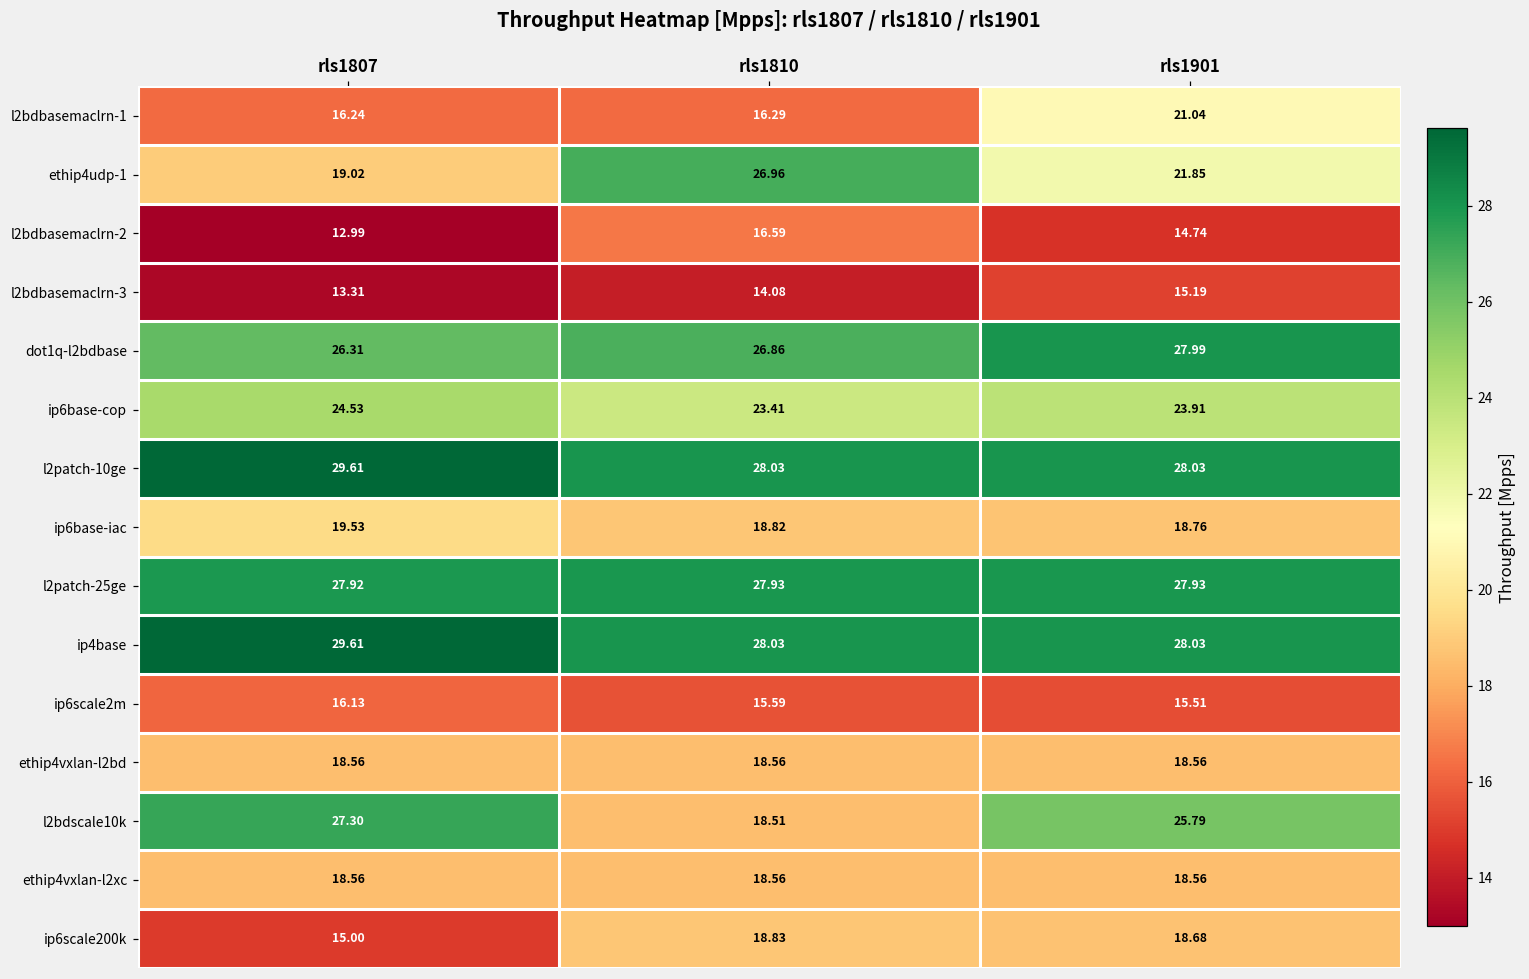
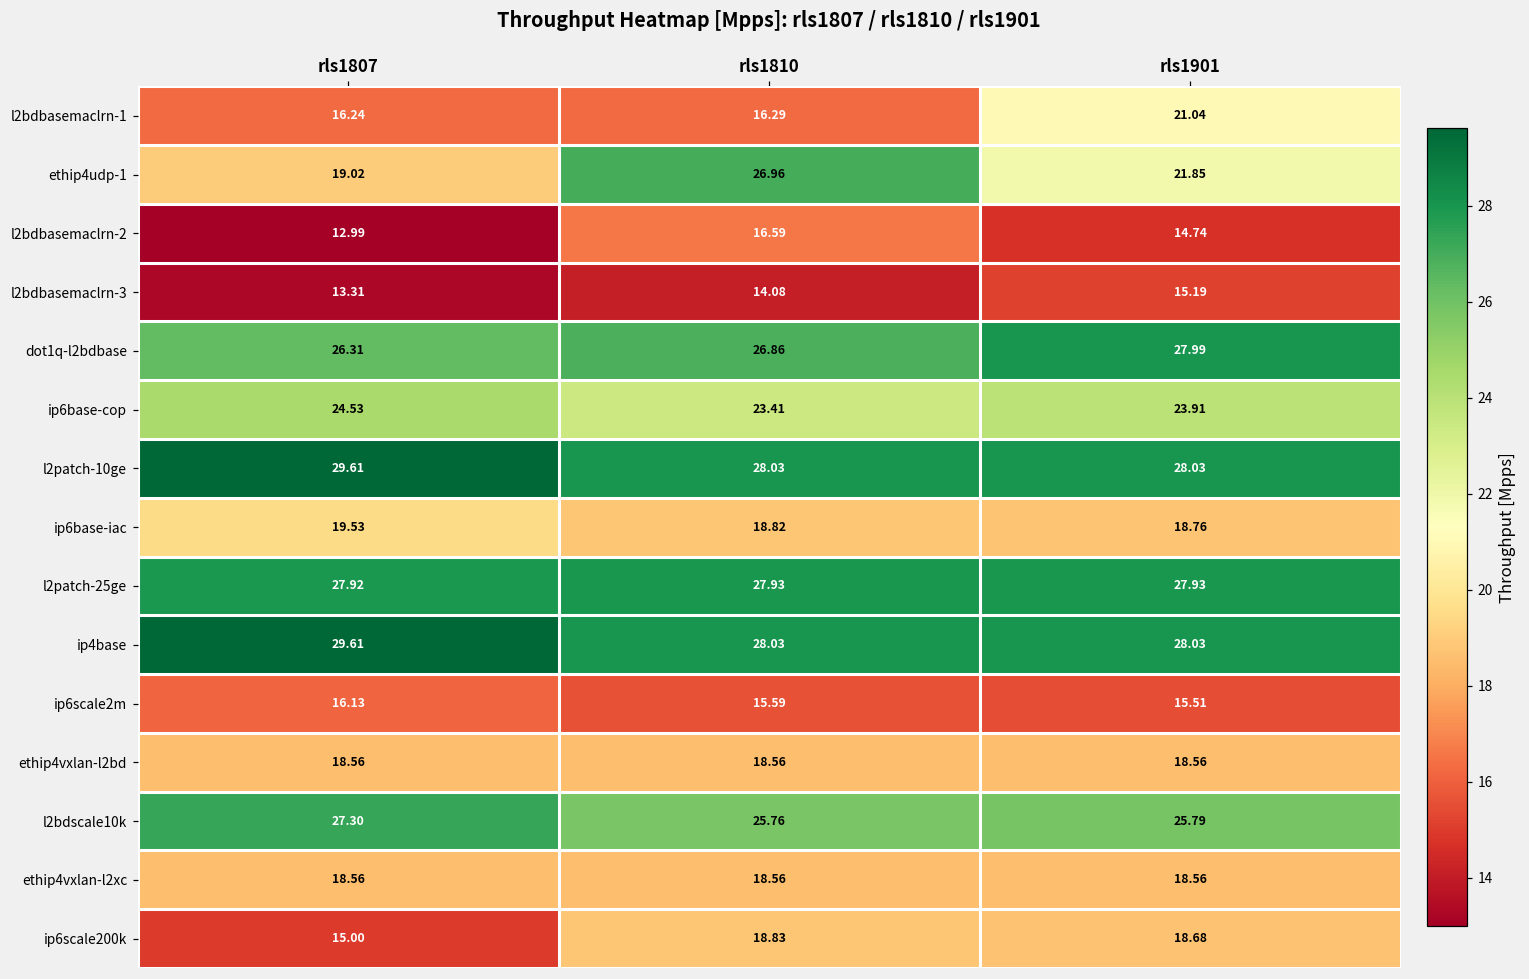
l2bdscale10k, rls1810: 18.51 -> 25.76
